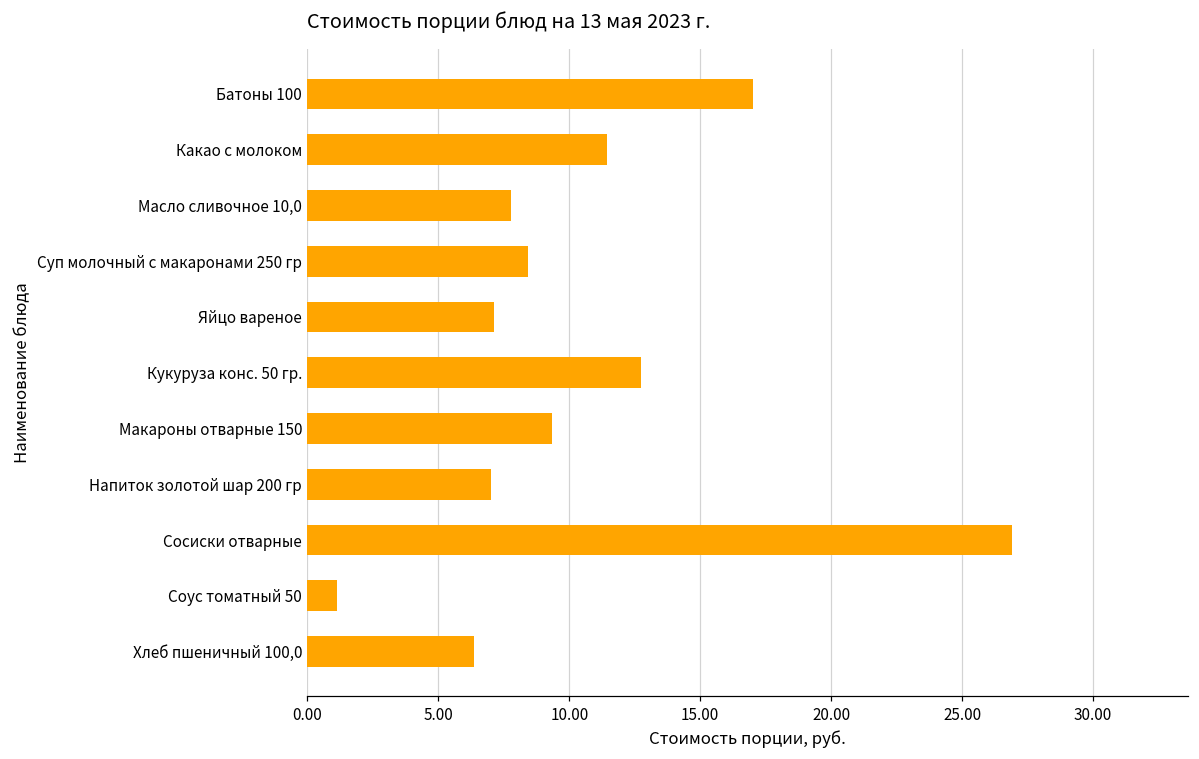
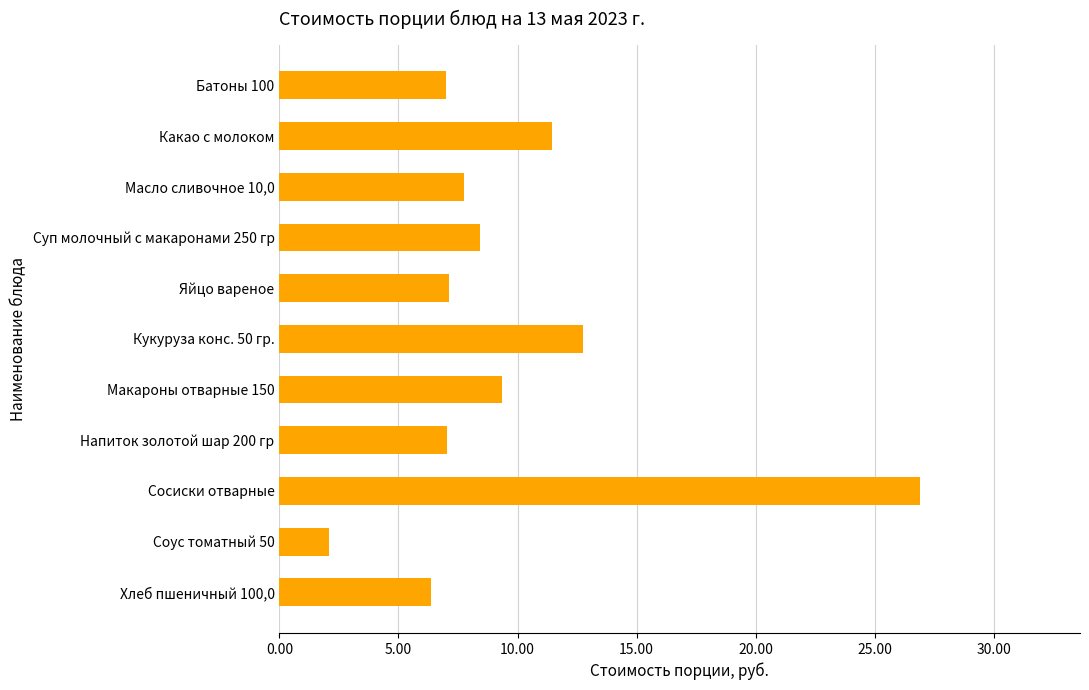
Батоны 100: 17 -> 7
Соус томатный 50: 1.1 -> 2.1
